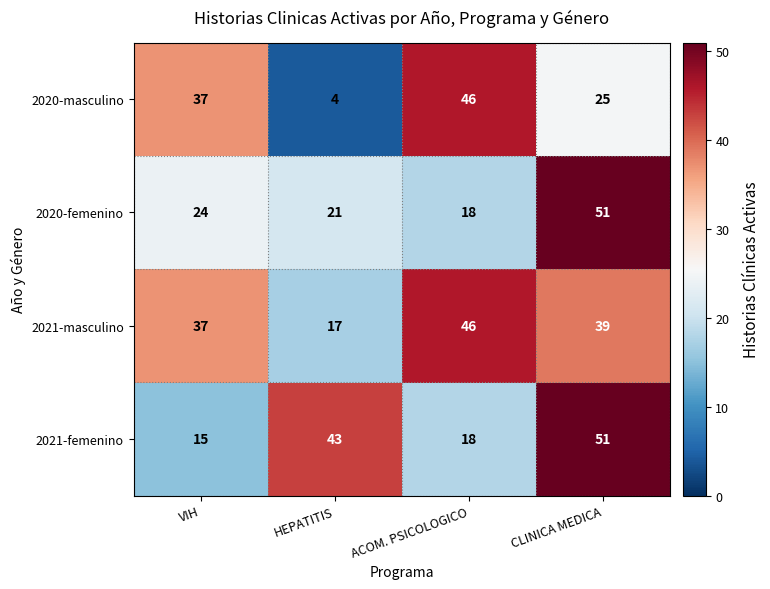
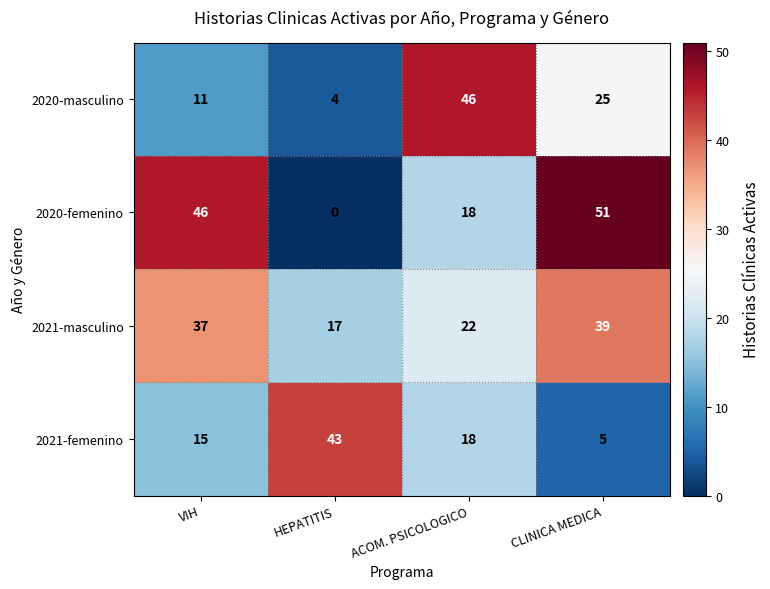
2020-masculino, VIH: 37 -> 11
2020-femenino, VIH: 24 -> 46
2020-femenino, HEPATITIS: 21 -> 0
2021-masculino, ACOM. PSICOLOGICO: 46 -> 22
2021-femenino, CLINICA MEDICA: 51 -> 5
